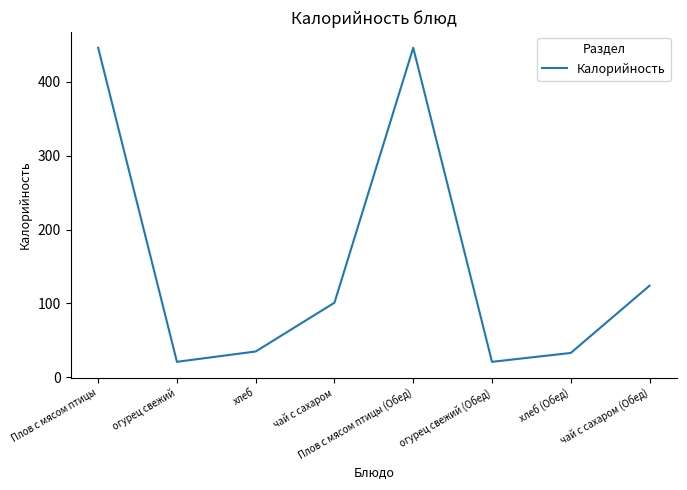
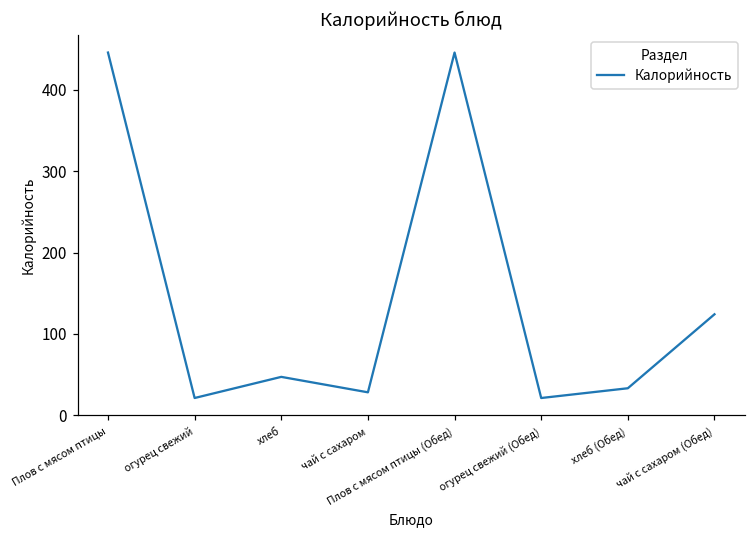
хлеб: 40 -> 50
чай с сахаром: 100 -> 30
